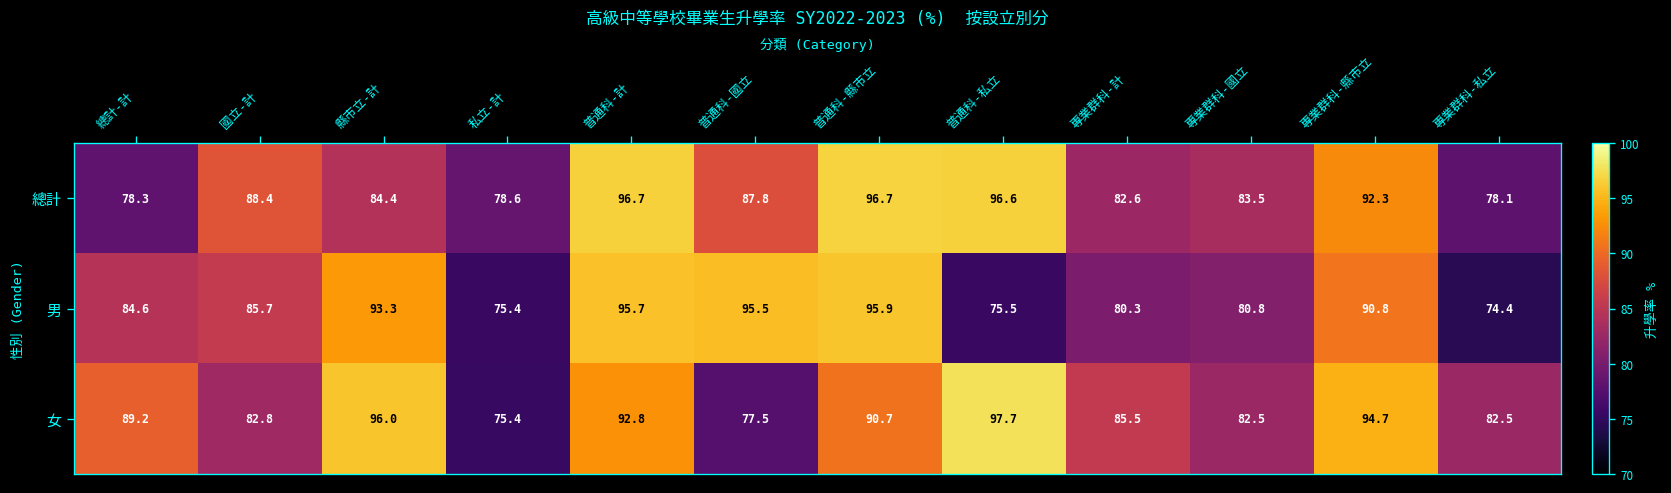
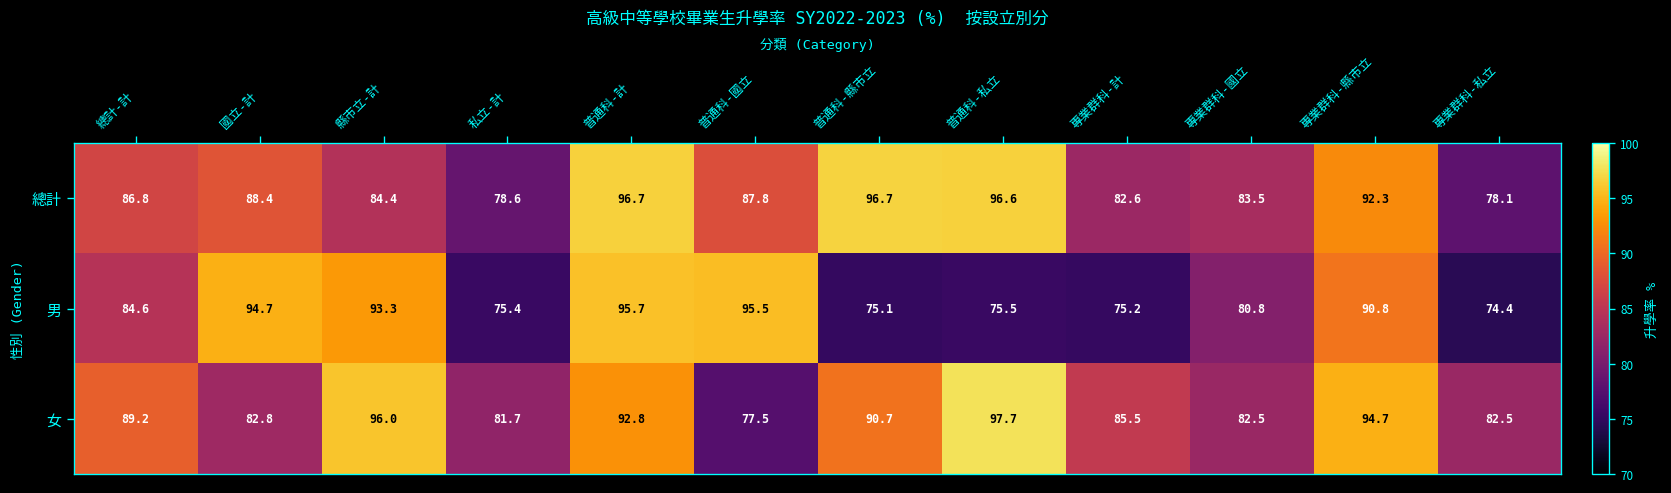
總計, 總計-計: 78.3 -> 86.8
男, 國立-計: 85.7 -> 94.7
男, 普通科-縣市立: 95.9 -> 75.1
男, 專業群科-計: 80.3 -> 75.2
女, 私立-計: 75.4 -> 81.7
